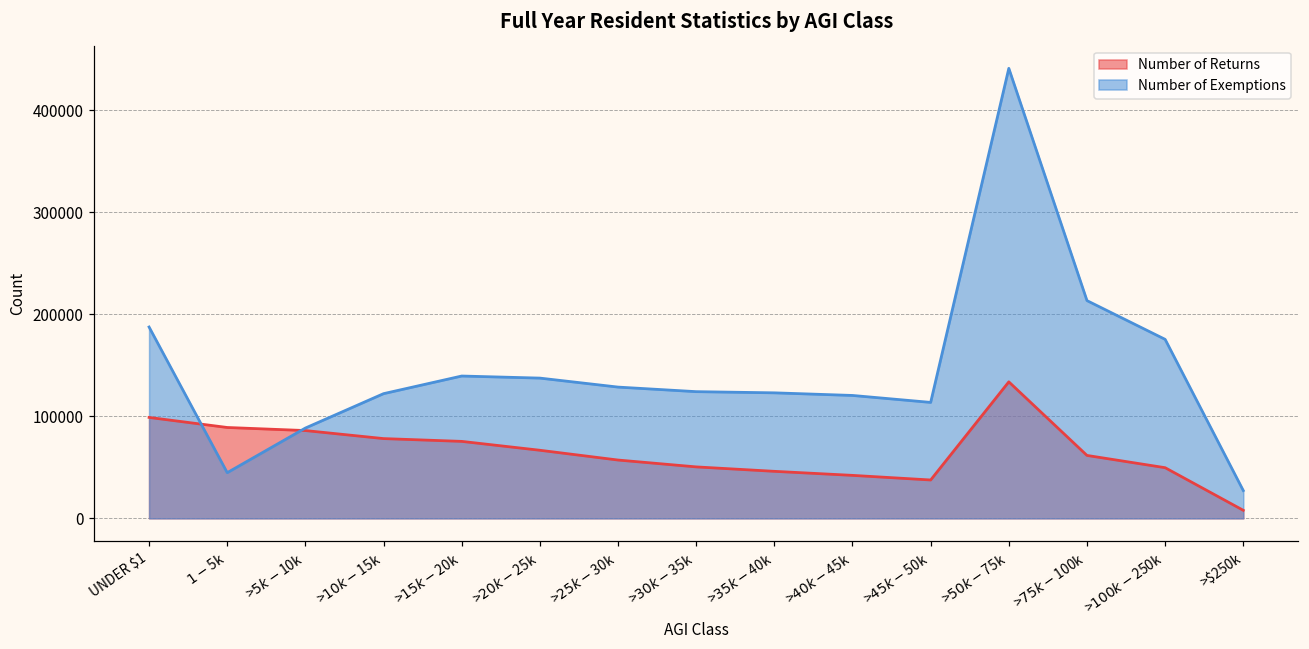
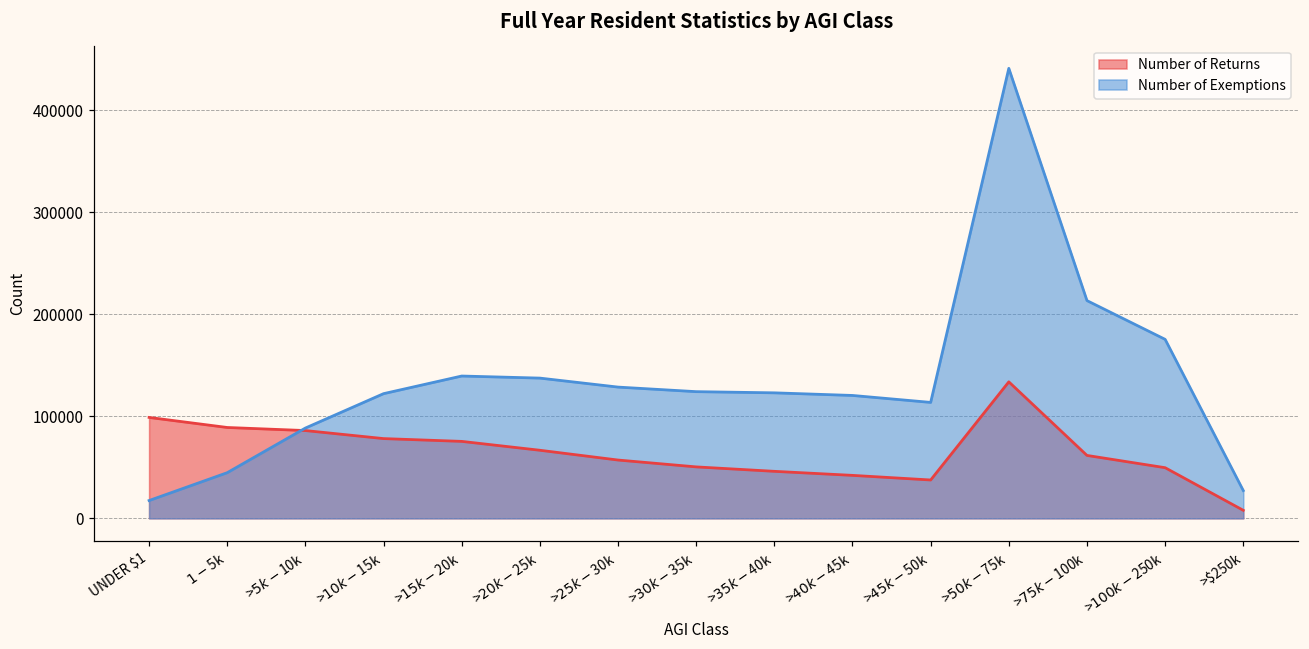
Number of Exemptions, UNDER $1: 190000 -> 20000
